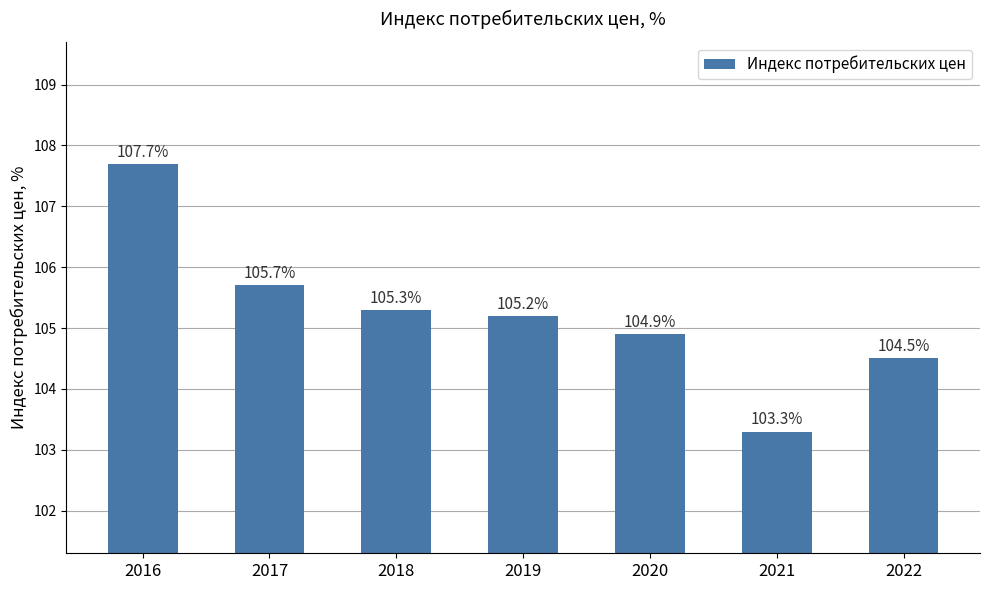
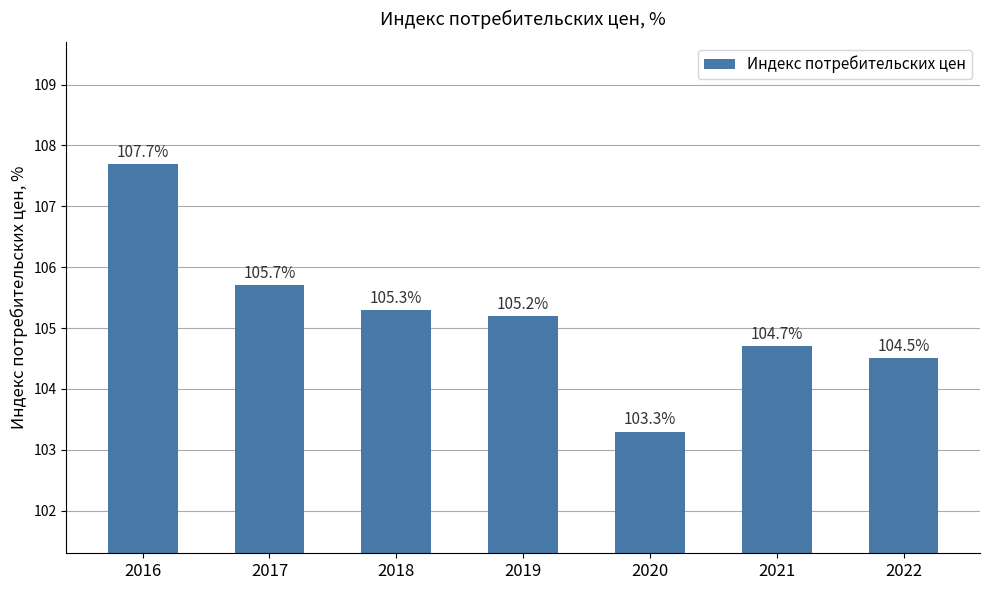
2020: 104.9% -> 103.3%
2021: 103.3% -> 104.7%
